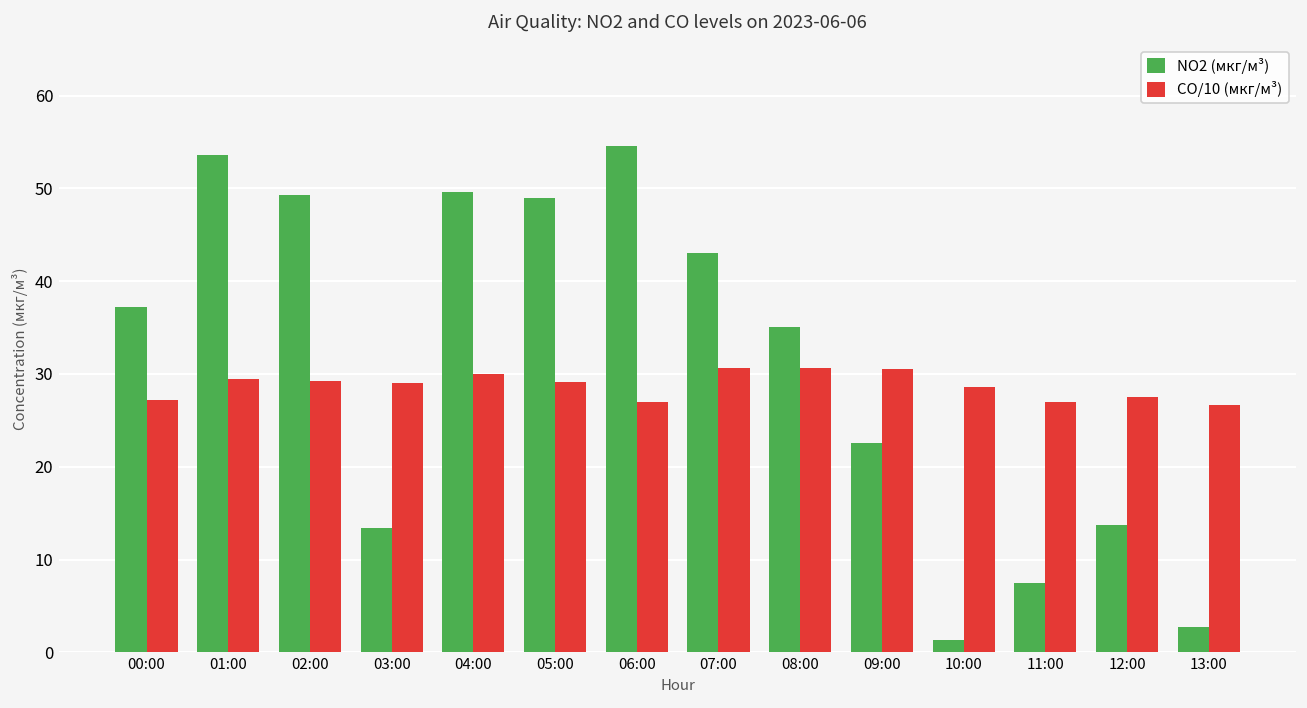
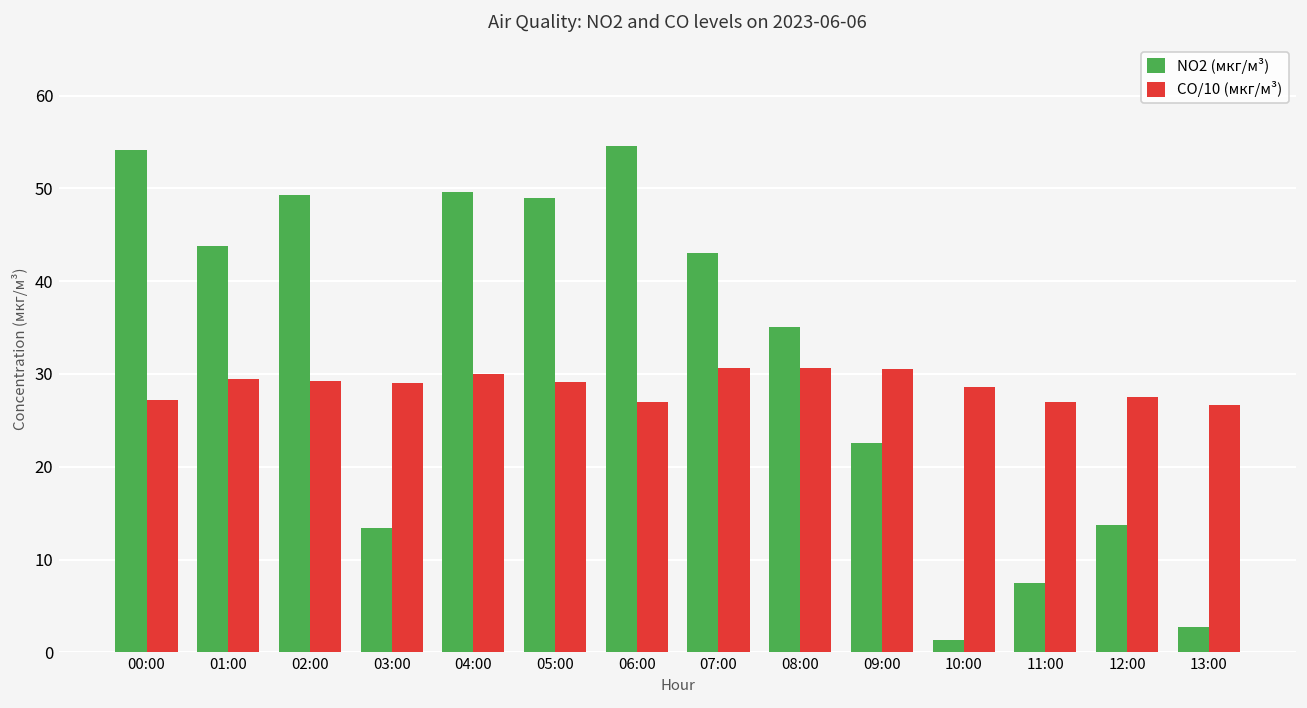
NO2 (мкг/м³), 00:00: 37 -> 54
NO2 (мкг/м³), 01:00: 54 -> 44
